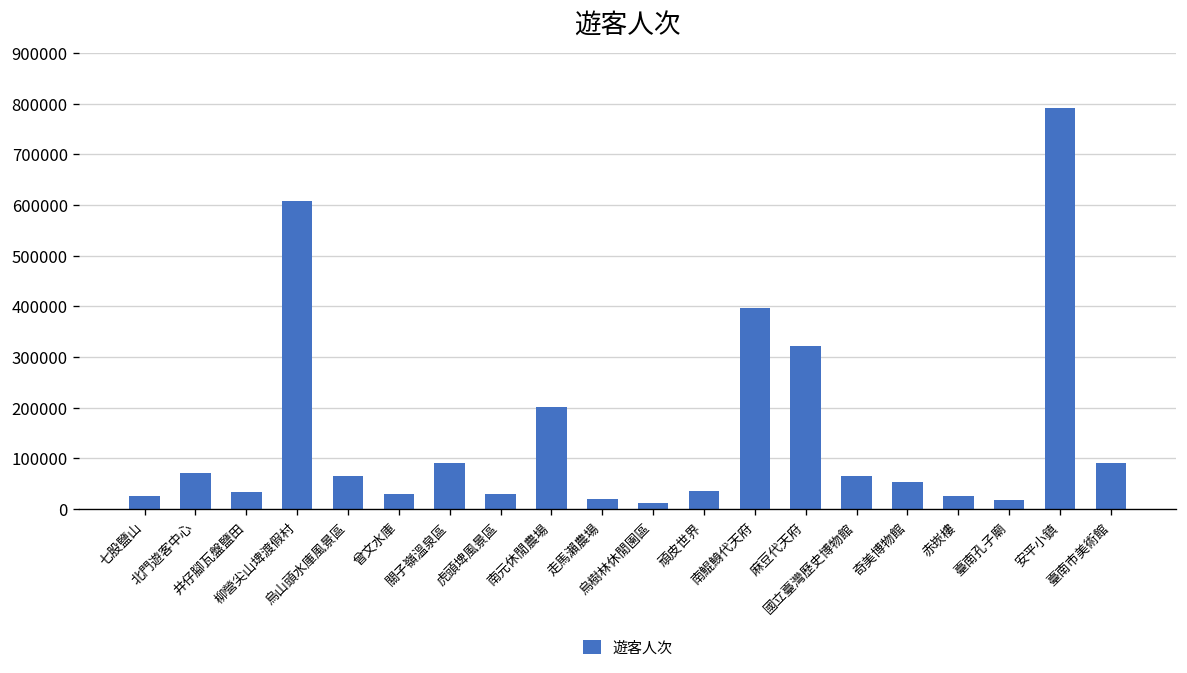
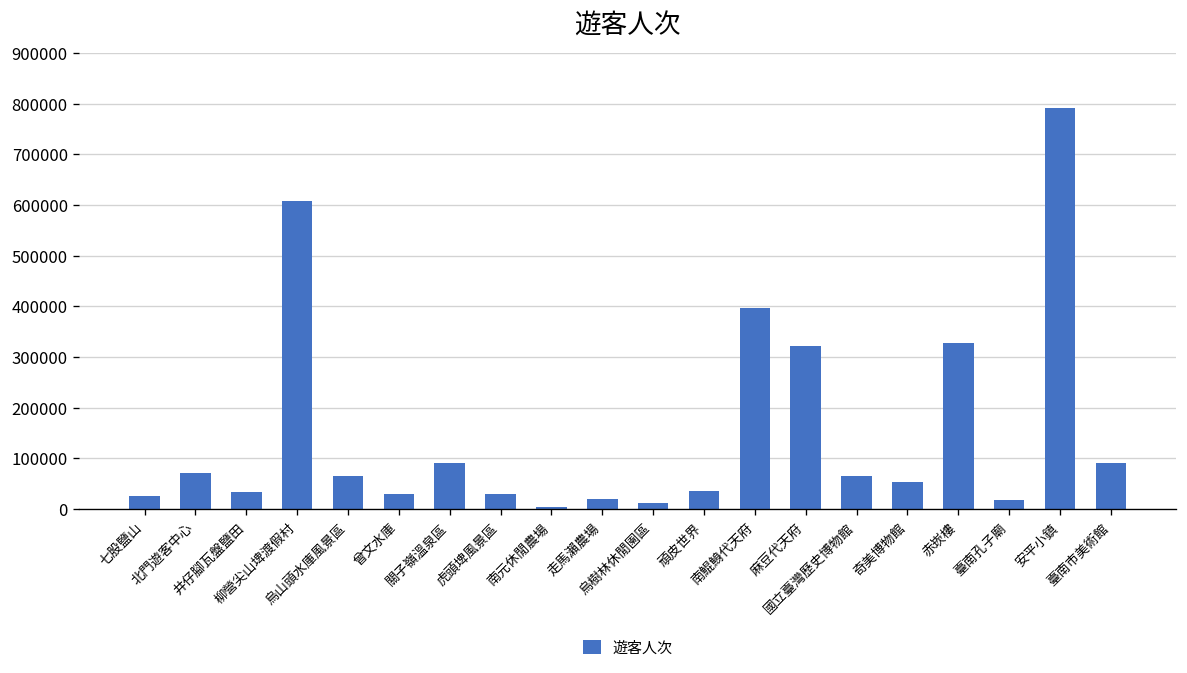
南元休閒農場: 200000 -> 0
赤崁樓: 30000 -> 330000
